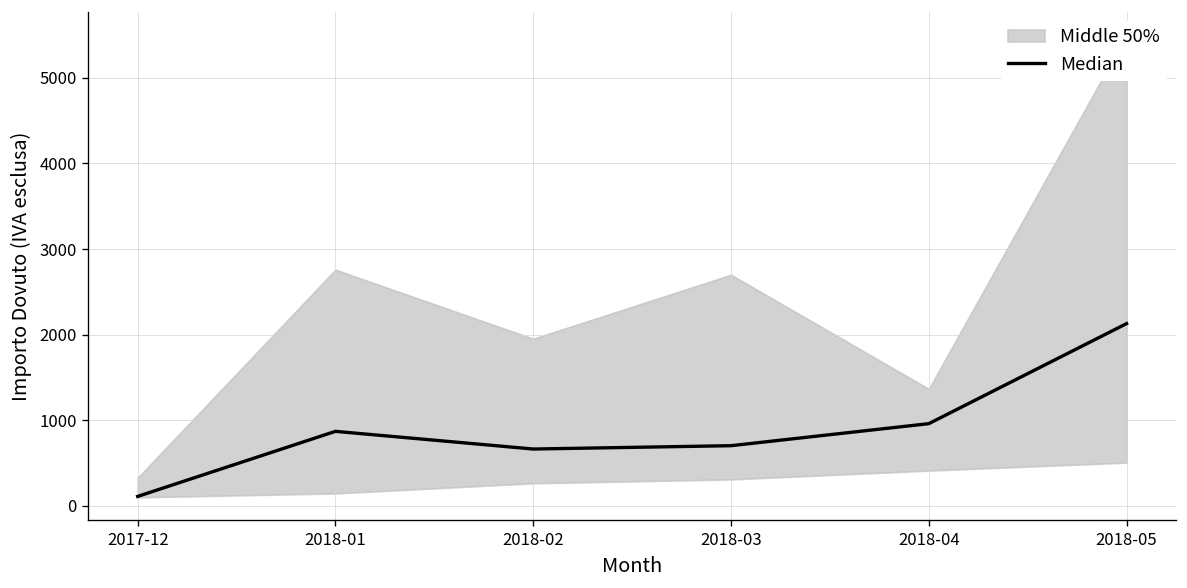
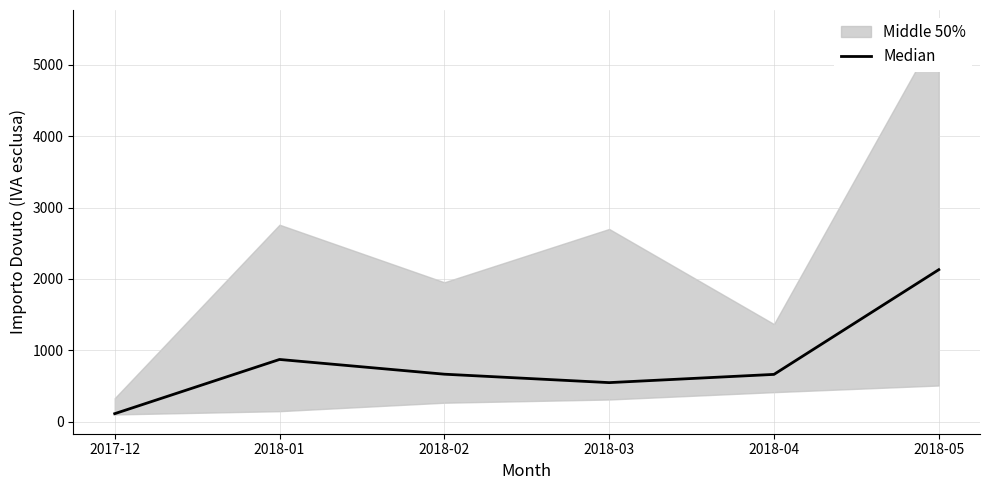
Median, 2018-03: 700 -> 500
Median, 2018-04: 1000 -> 700
